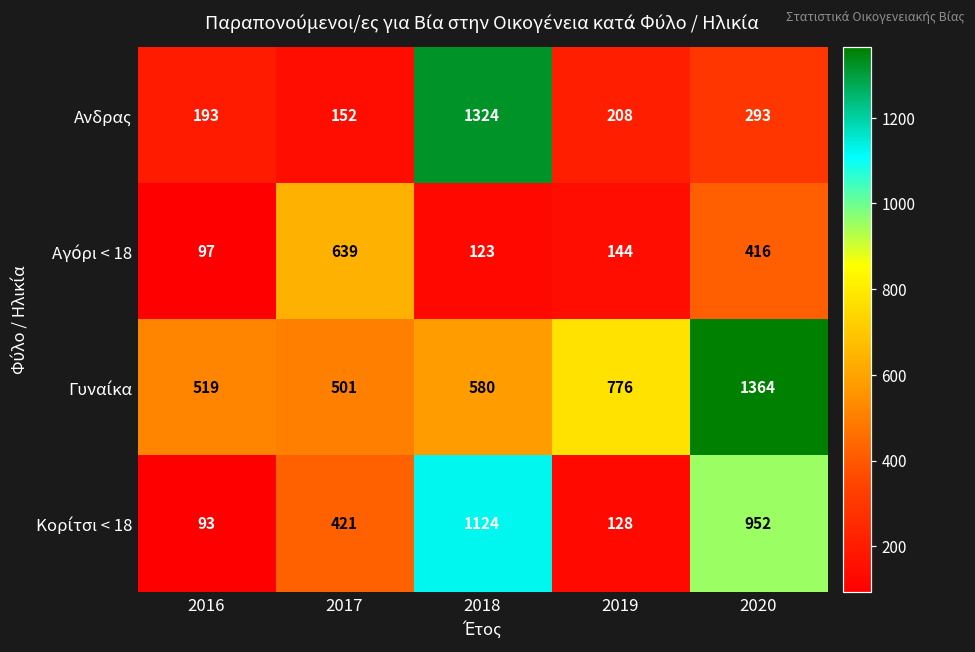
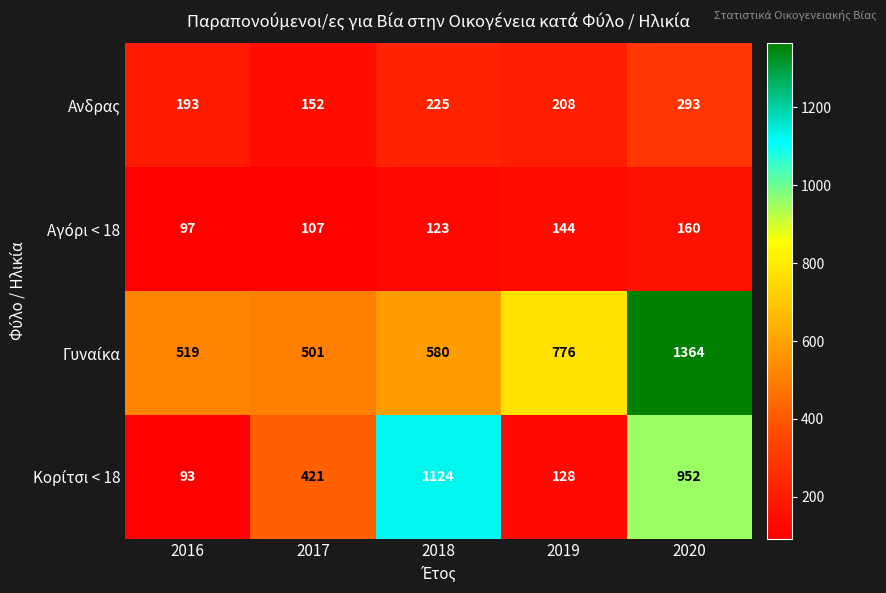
Aνδρας, 2018: 1324 -> 225
Αγόρι < 18, 2017: 639 -> 107
Αγόρι < 18, 2020: 416 -> 160
